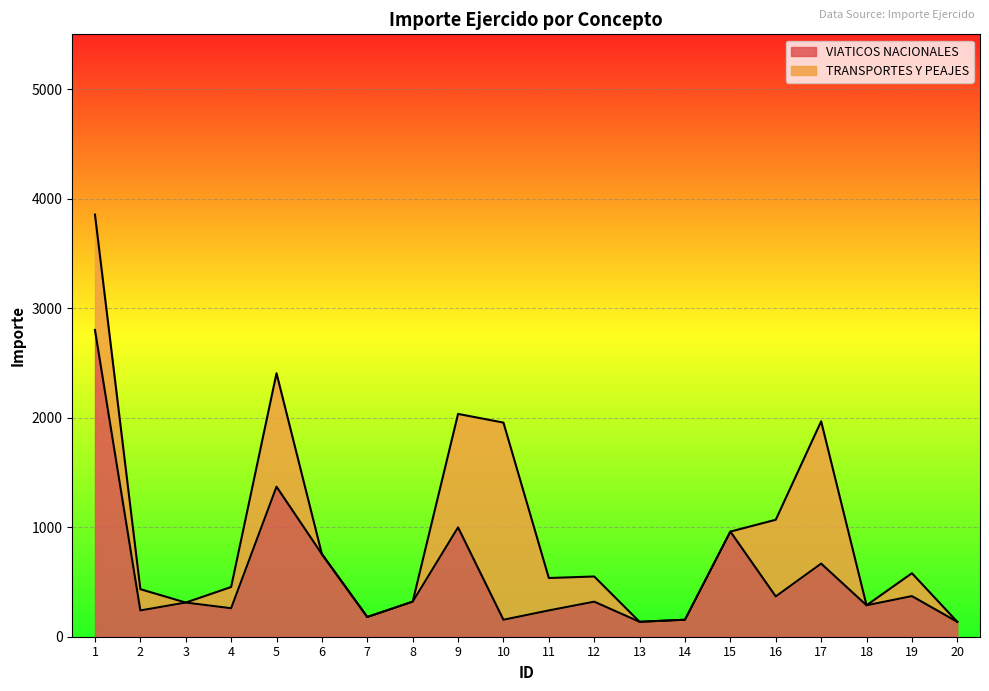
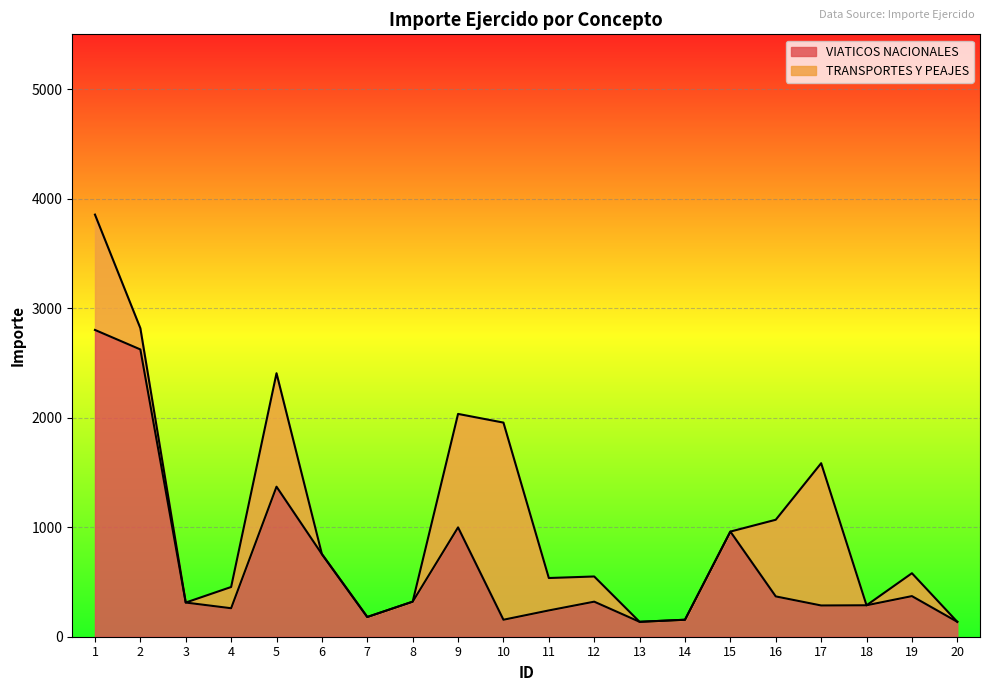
VIATICOS NACIONALES, 2: 240 -> 2620
VIATICOS NACIONALES, 17: 670 -> 290
